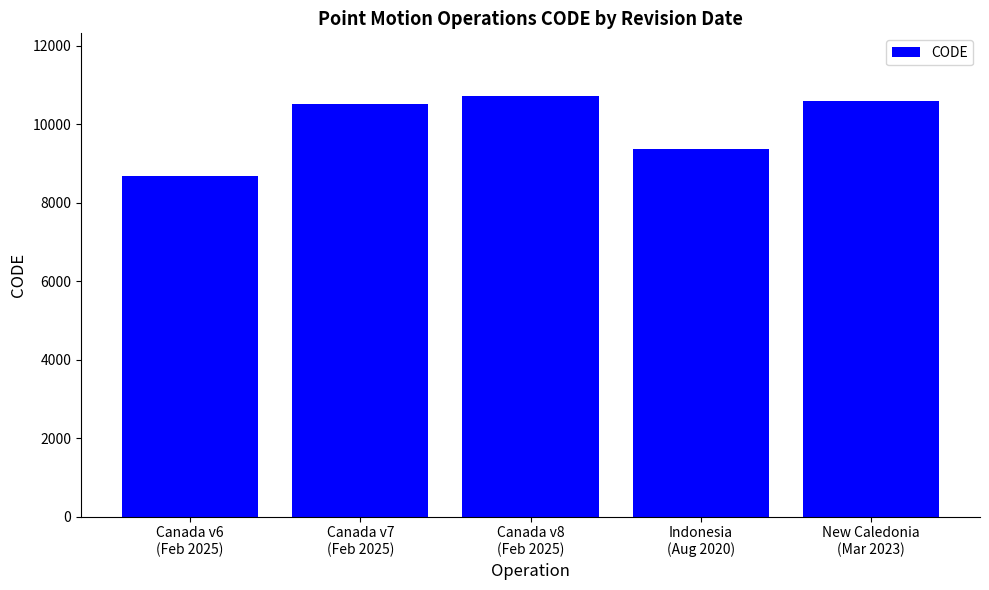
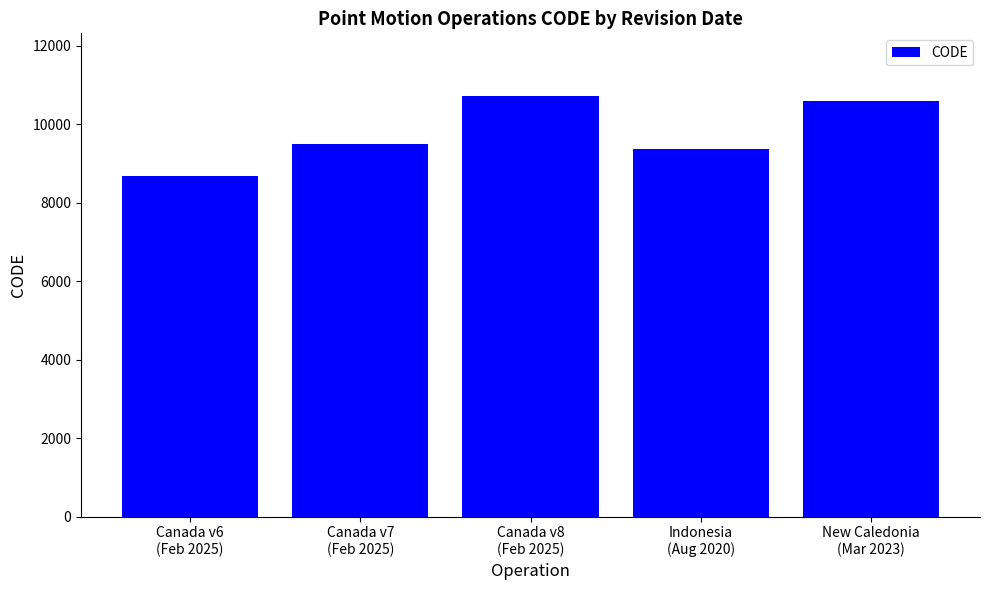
Canada v7 (Feb 2025): 10500 -> 9500
